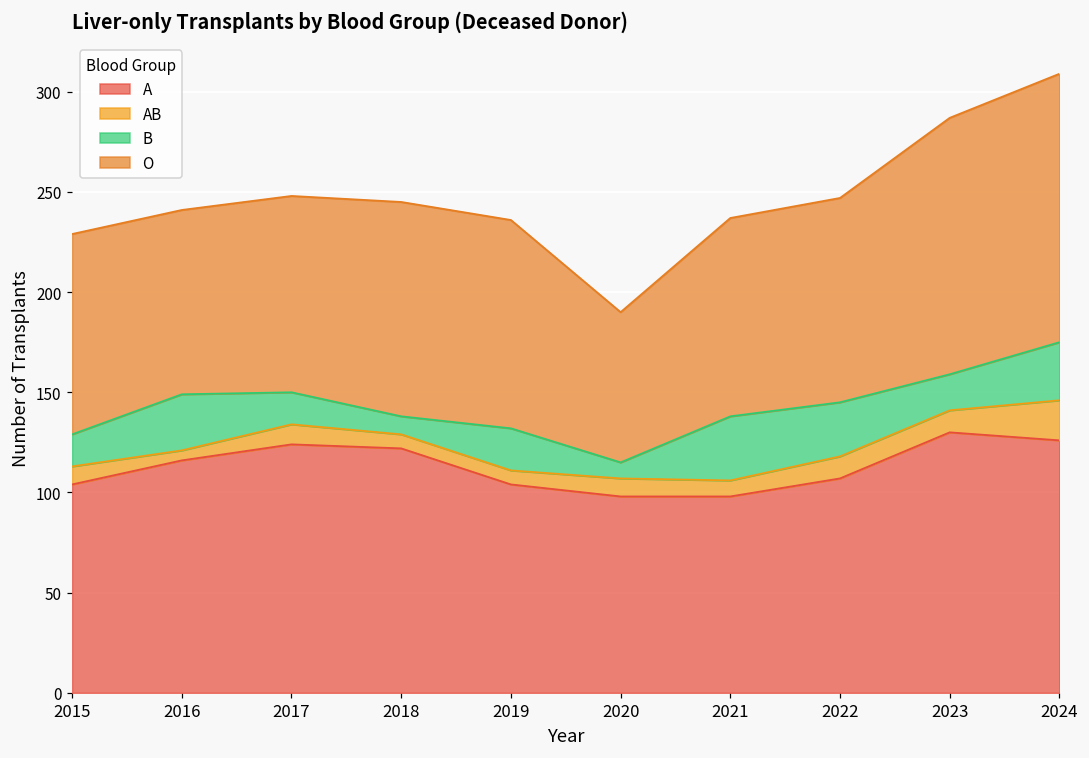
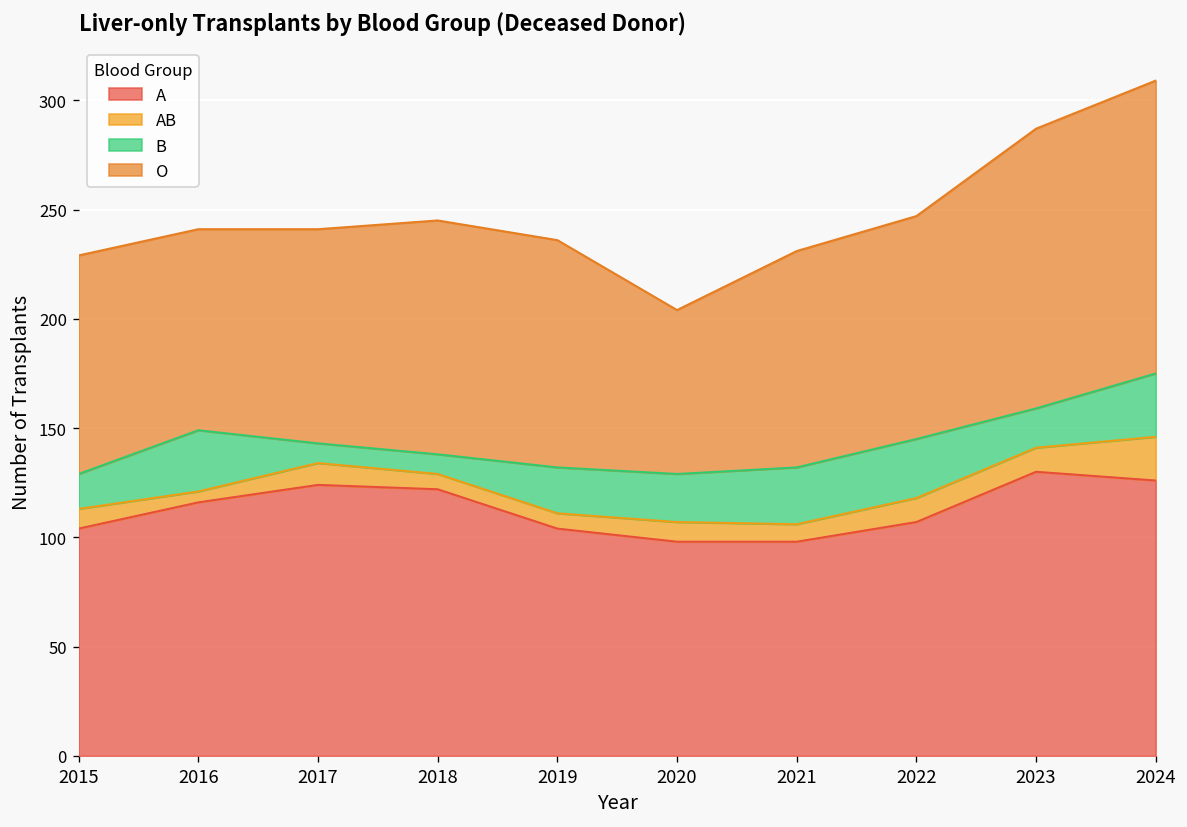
B, 2017: 16 -> 9
B, 2020: 8 -> 22
B, 2021: 32 -> 26
